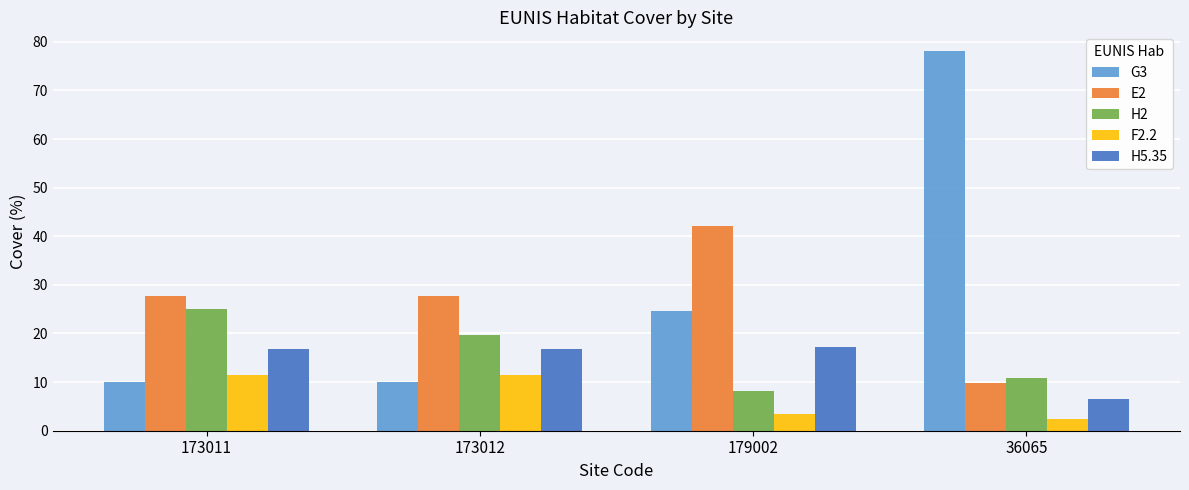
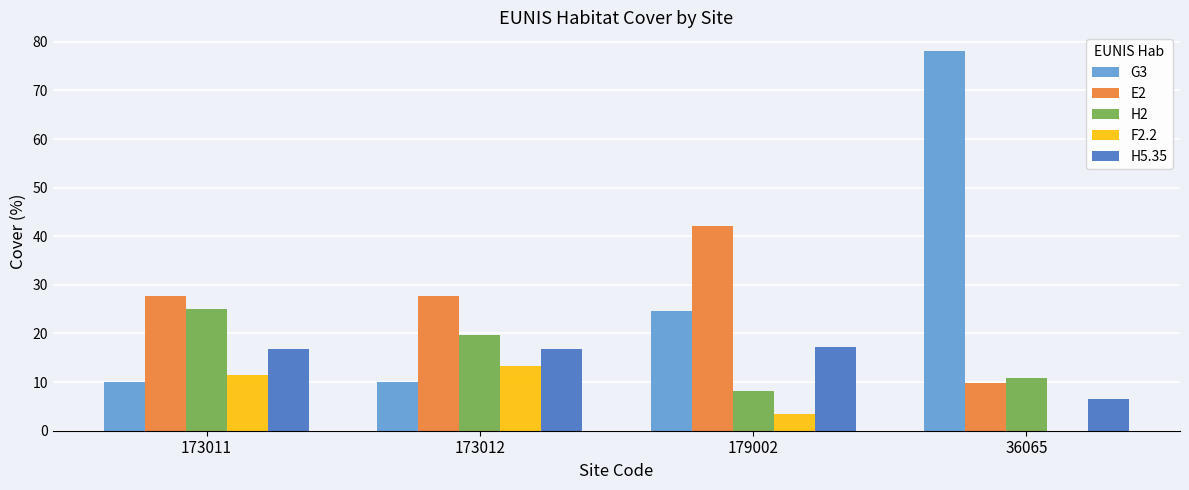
F2.2, 173012: 12 -> 13
F2.2, 36065: 2 -> 0
